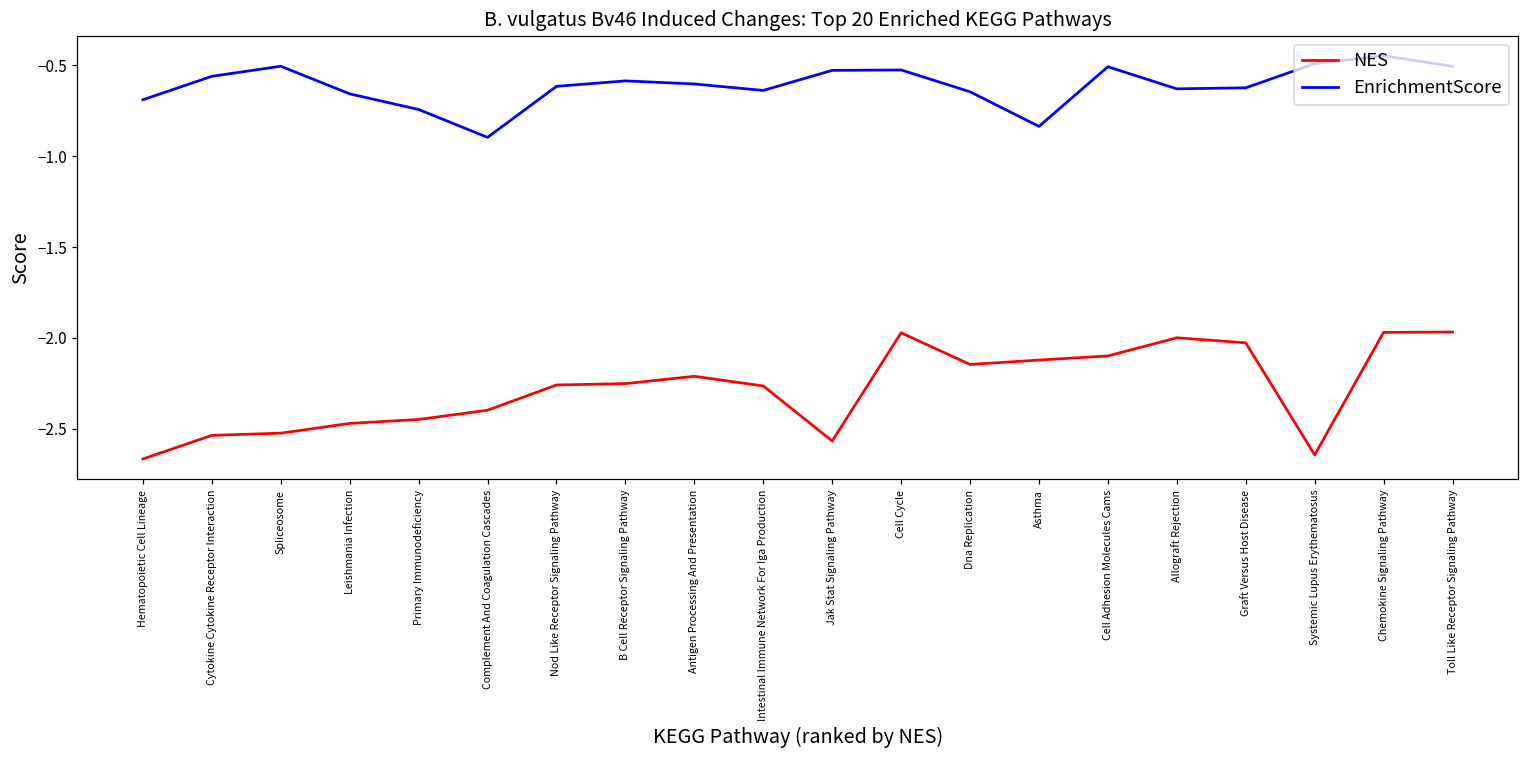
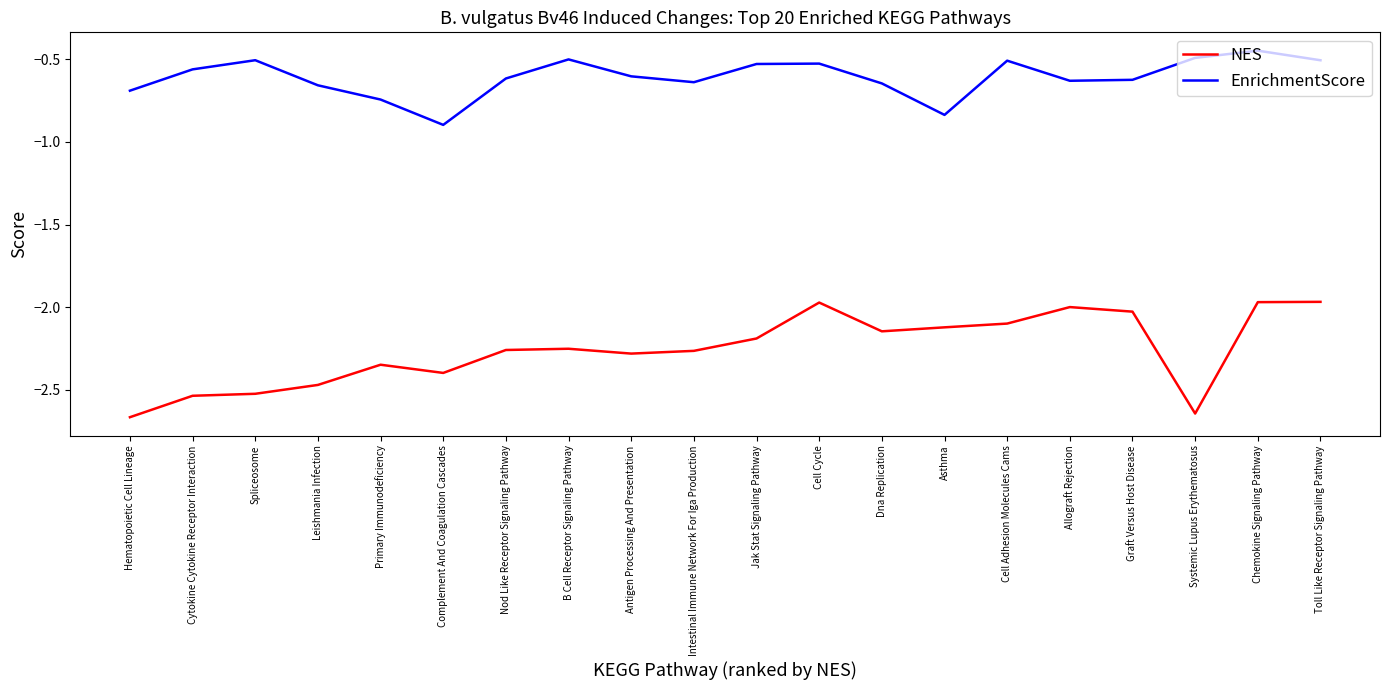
NES, Primary Immunodeficiency: -2.45 -> -2.35
EnrichmentScore, B Cell Receptor Signaling Pathway: -0.59 -> -0.50
NES, Antigen Processing And Presentation: -2.21 -> -2.28
NES, Jak Stat Signaling Pathway: -2.57 -> -2.19
